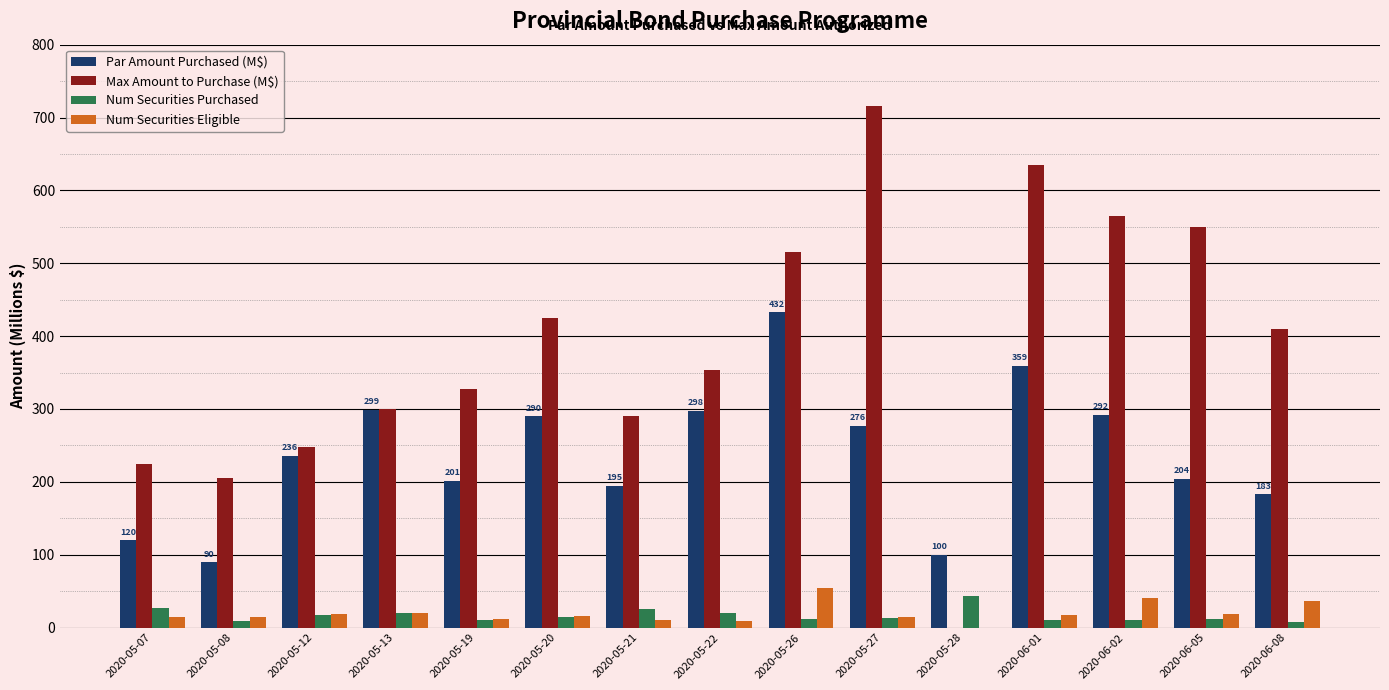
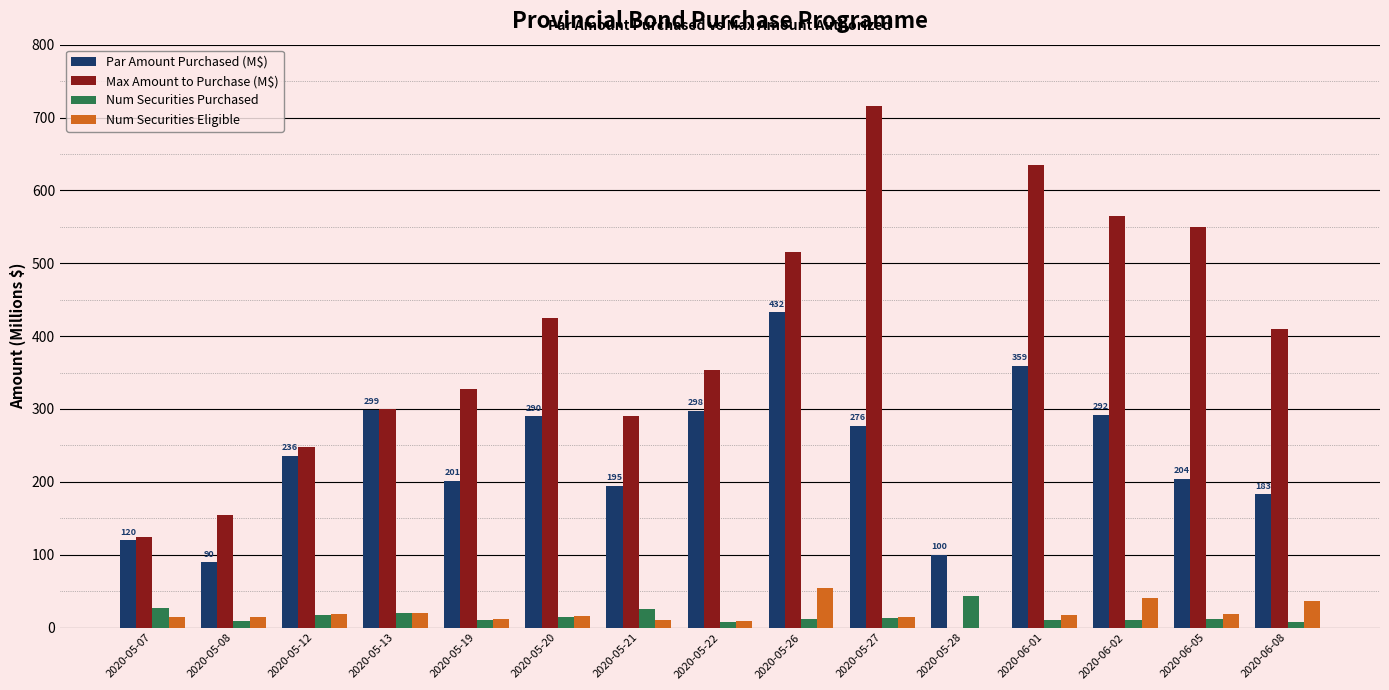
Max Amount to Purchase (M$), 2020-05-07: 230 -> 120
Max Amount to Purchase (M$), 2020-05-08: 210 -> 160
Num Securities Purchased, 2020-05-22: 20 -> 10
